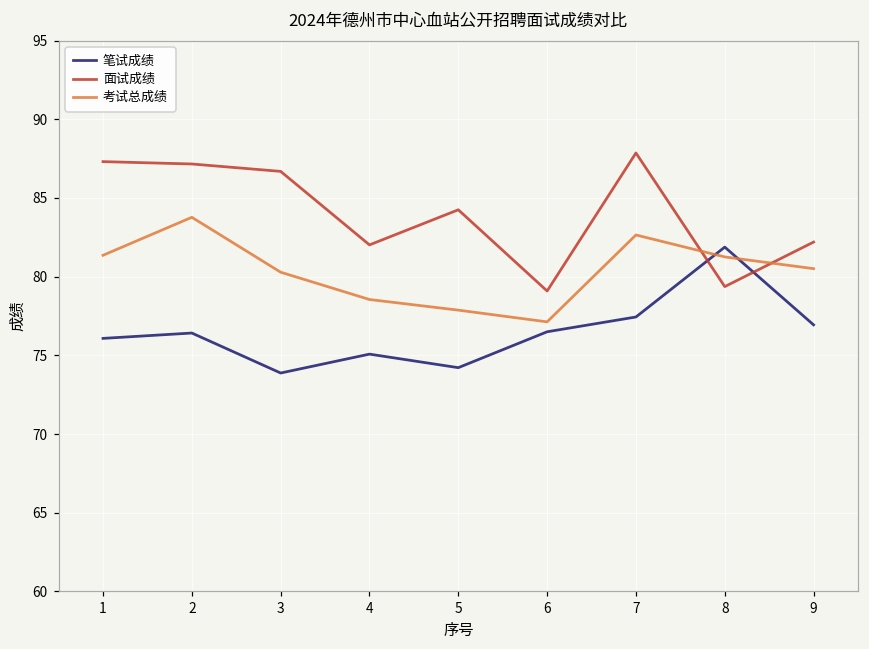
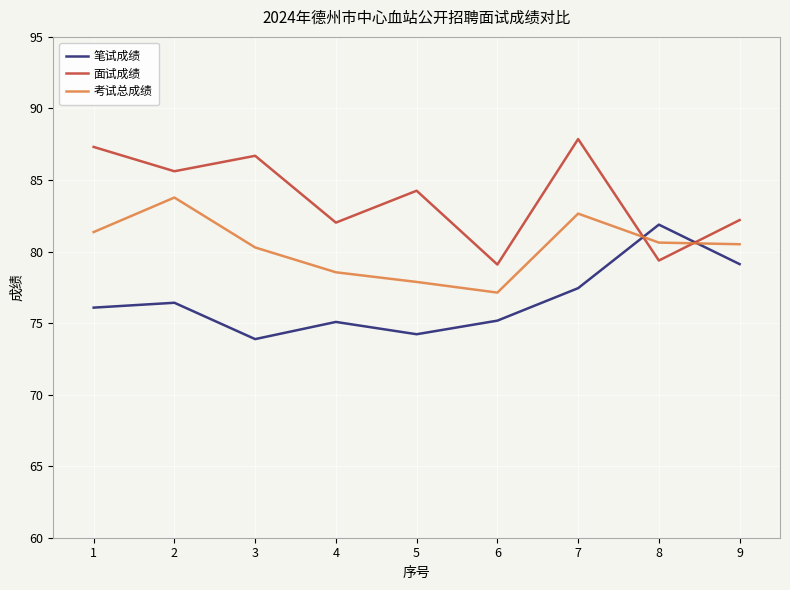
面试成绩, 2: 87.2 -> 85.6
笔试成绩, 6: 76.5 -> 75.2
考试总成绩, 8: 81.3 -> 80.6
笔试成绩, 9: 76.9 -> 79.1
